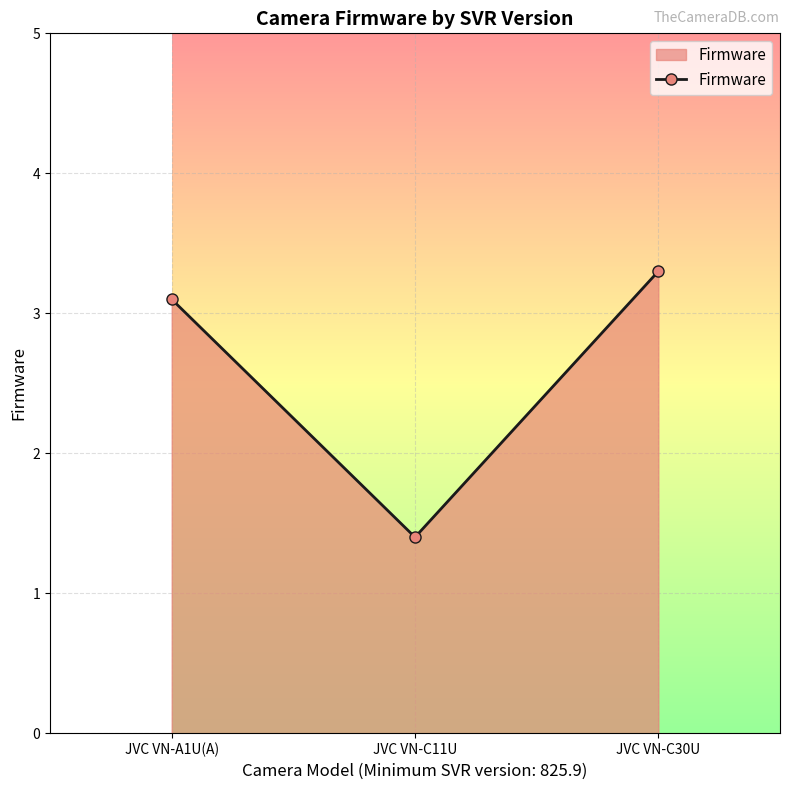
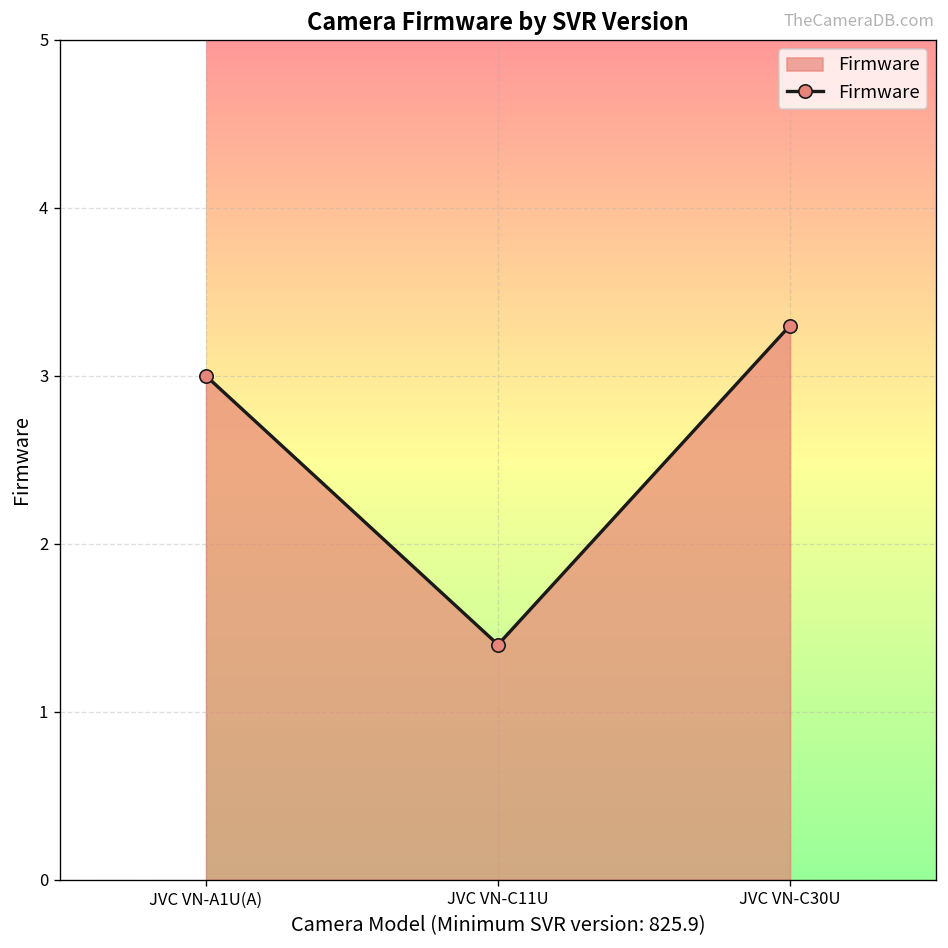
JVC VN-A1U(A): 3.1 -> 3.0
